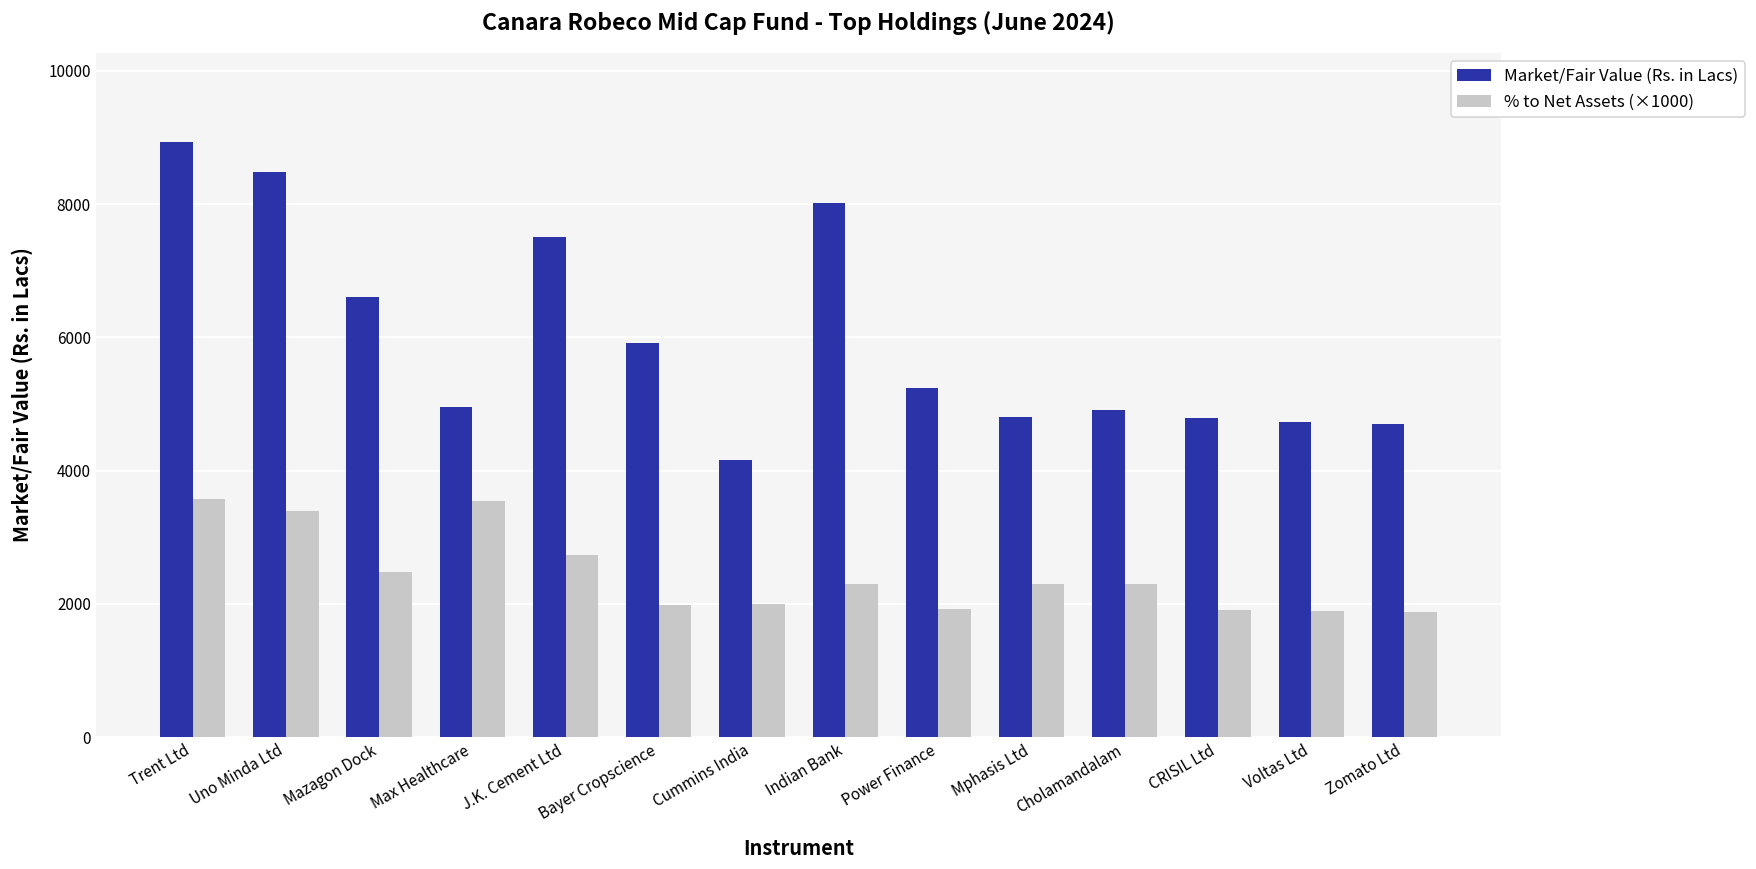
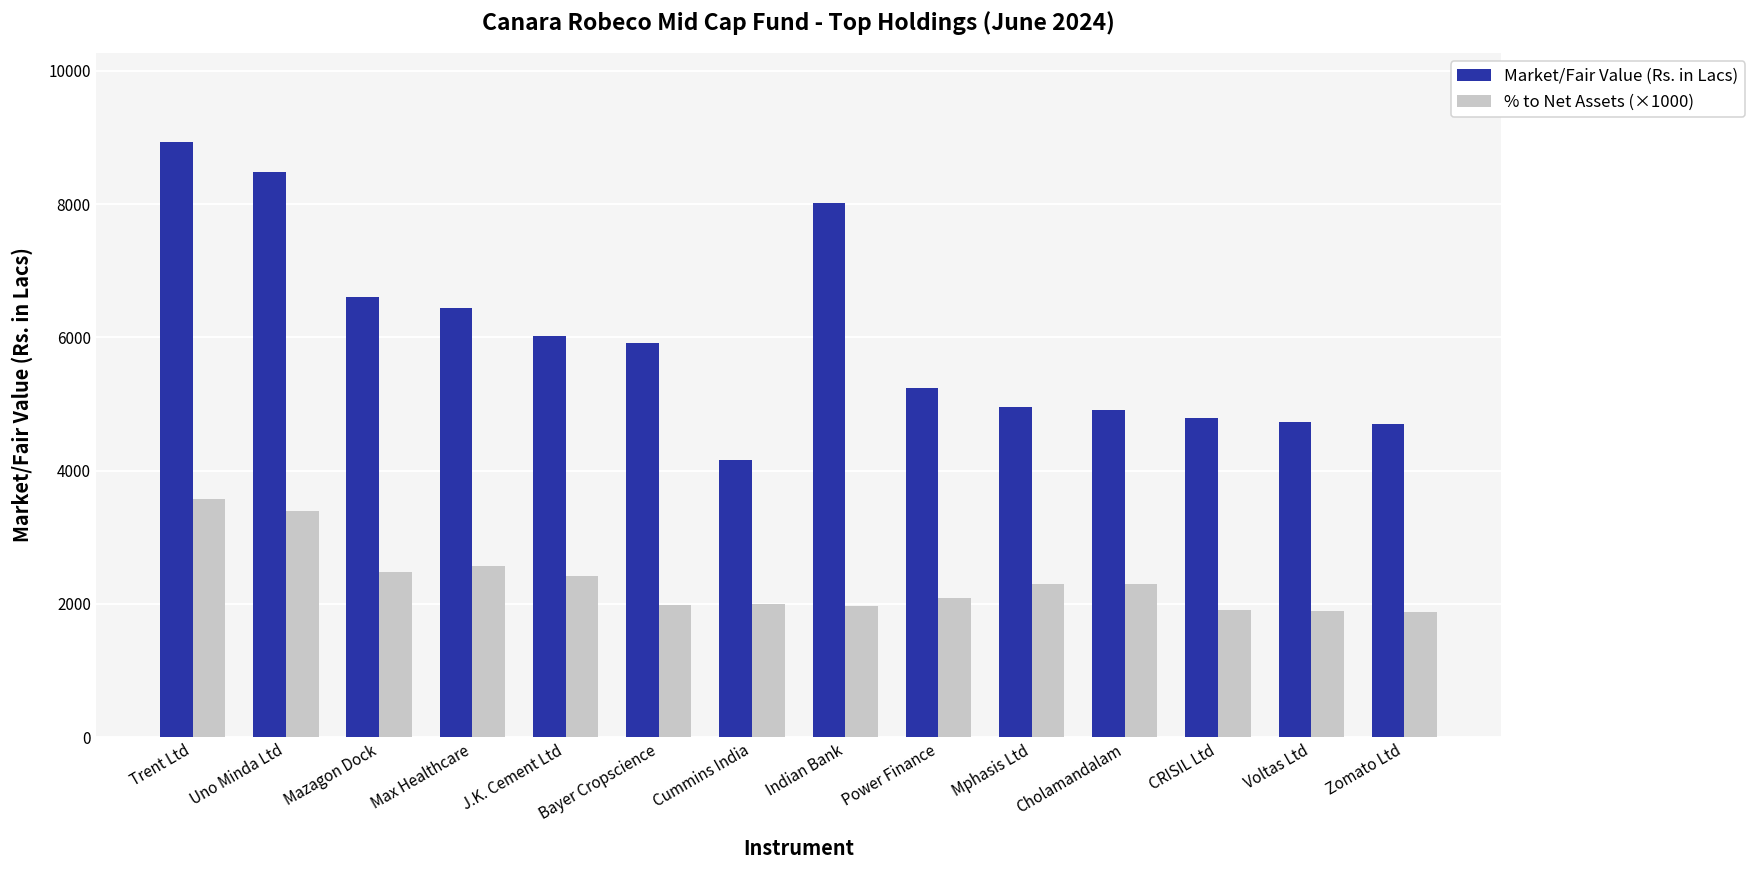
Market/Fair Value (Rs. in Lacs), Max Healthcare: 5000 -> 6400
% to Net Assets (×1000), Max Healthcare: 3600 -> 2600
Market/Fair Value (Rs. in Lacs), J.K. Cement Ltd: 7500 -> 6000
% to Net Assets (×1000), J.K. Cement Ltd: 2700 -> 2400
% to Net Assets (×1000), Indian Bank: 2300 -> 2000
% to Net Assets (×1000), Power Finance: 1900 -> 2100
Market/Fair Value (Rs. in Lacs), Mphasis Ltd: 4800 -> 4900
